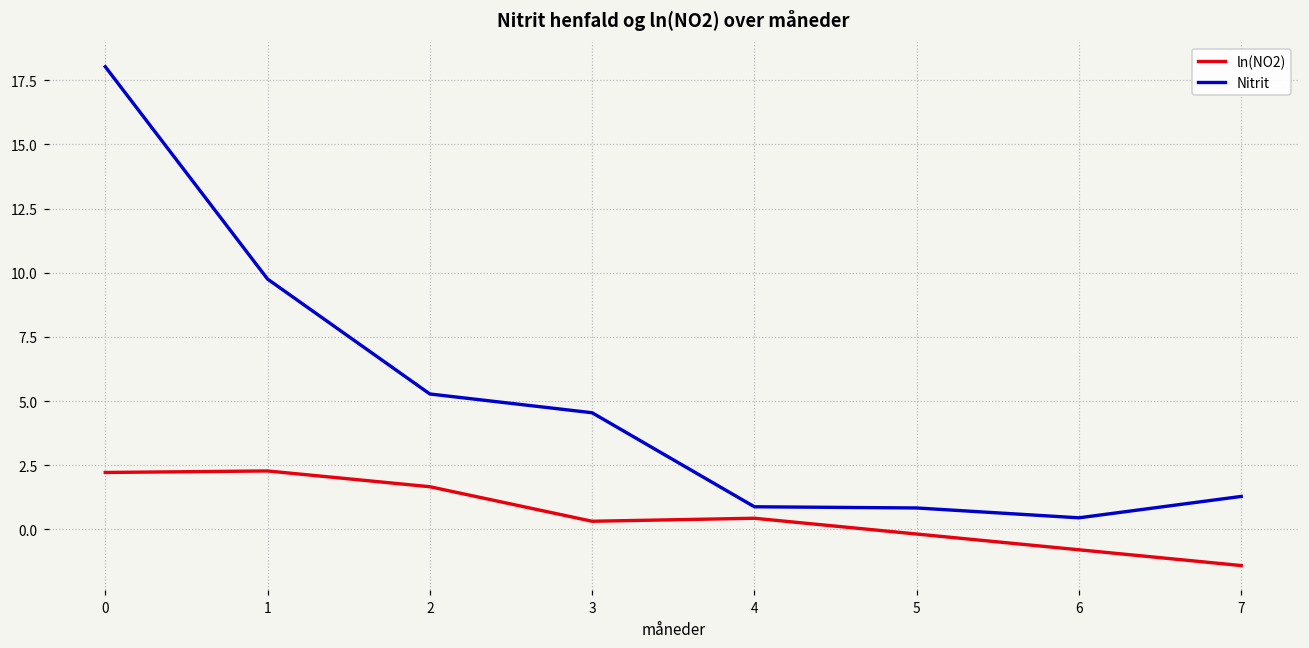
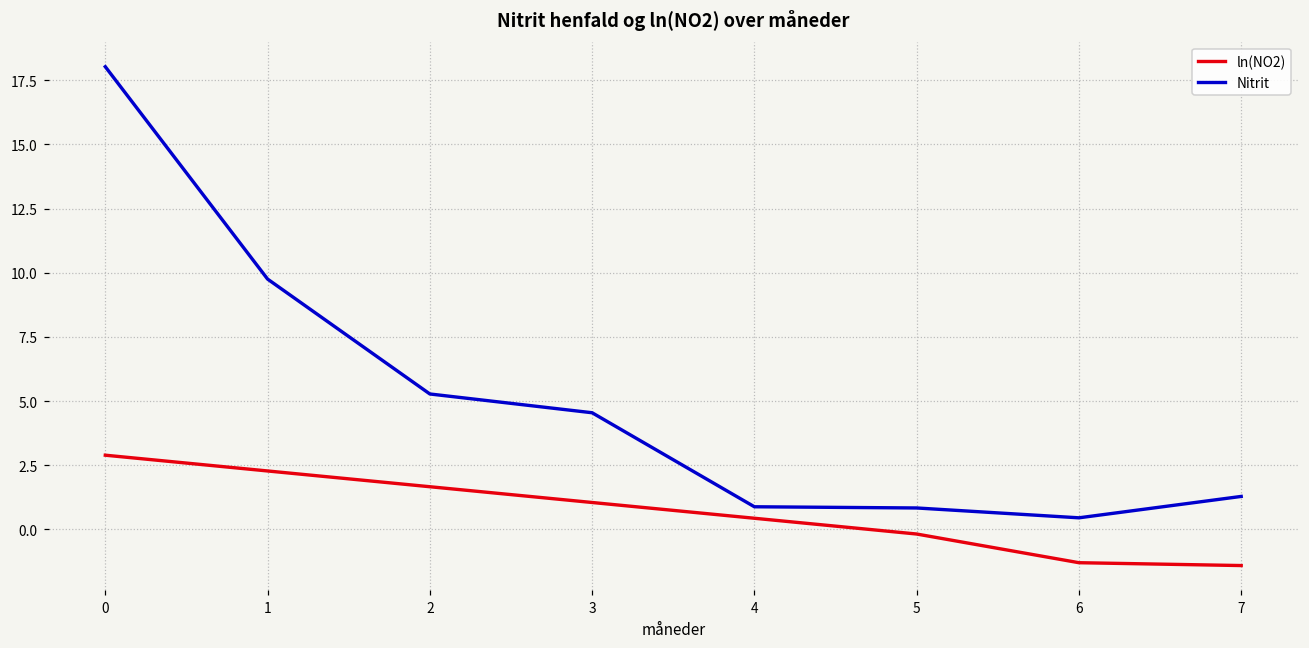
ln(NO2), 0: 2.2 -> 2.9
ln(NO2), 3: 0.3 -> 1.0
ln(NO2), 6: -0.8 -> -1.3
